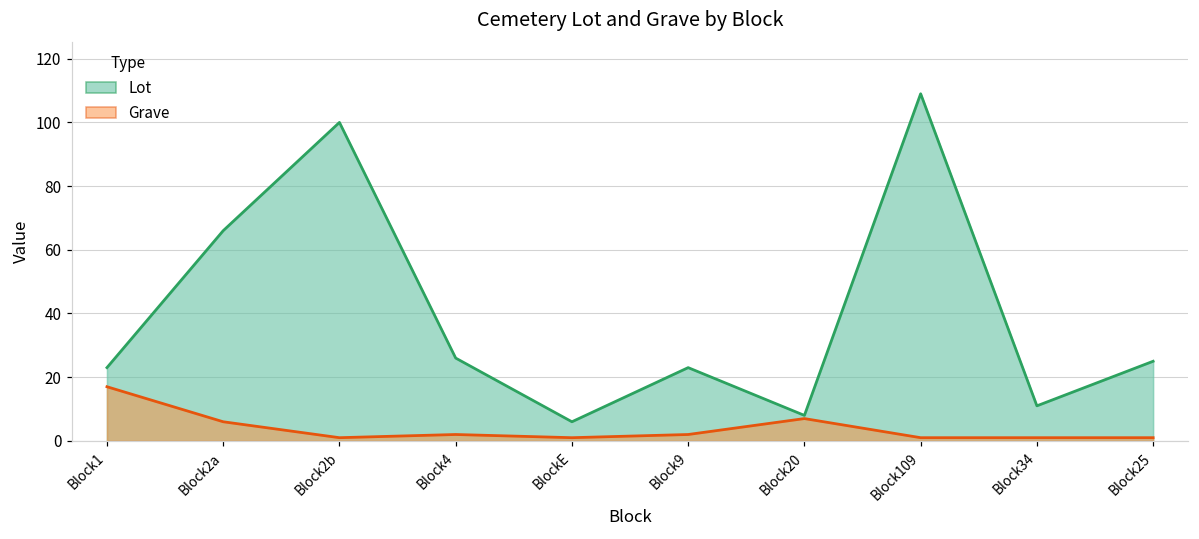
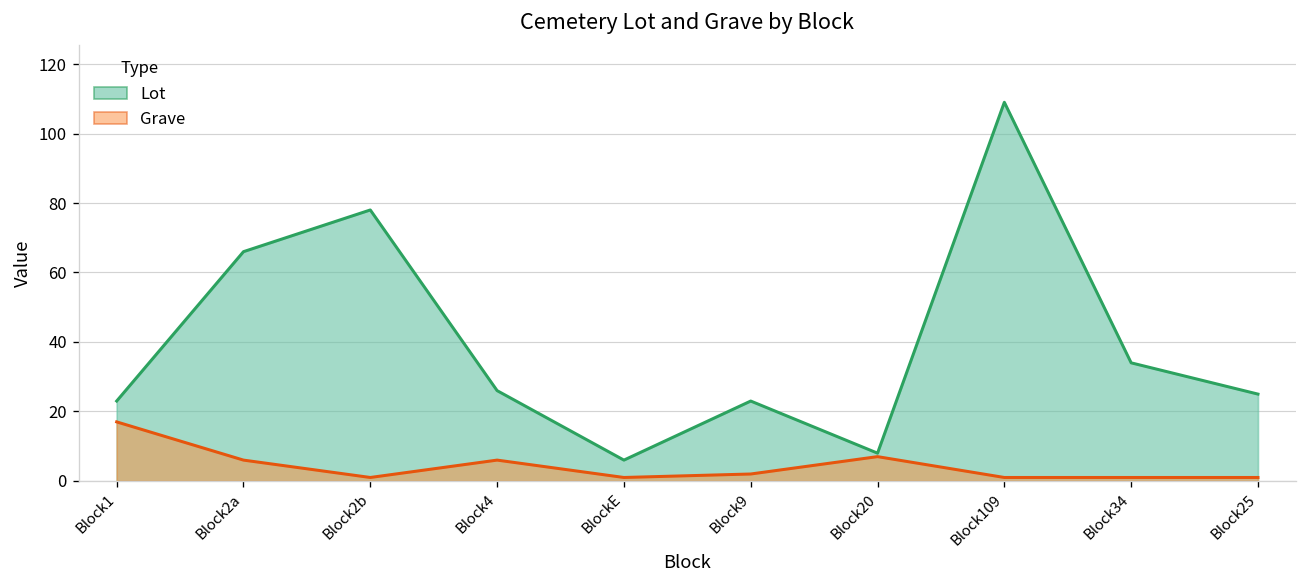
Lot, Block2b: 100 -> 78
Grave, Block4: 2 -> 6
Lot, Block34: 11 -> 34
